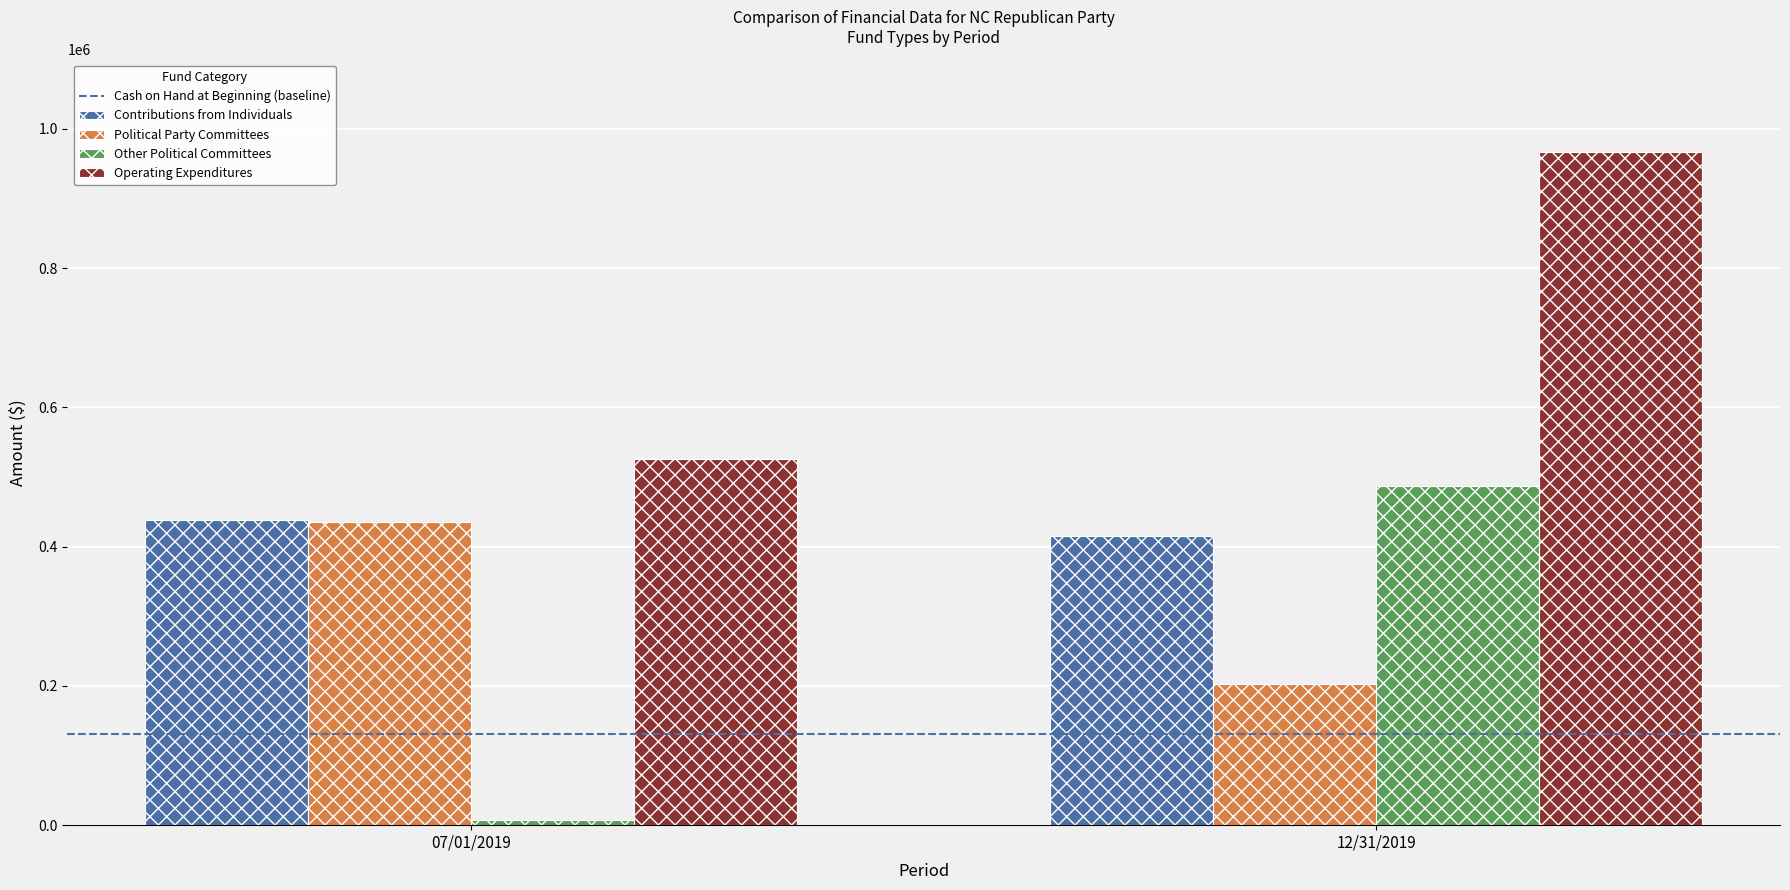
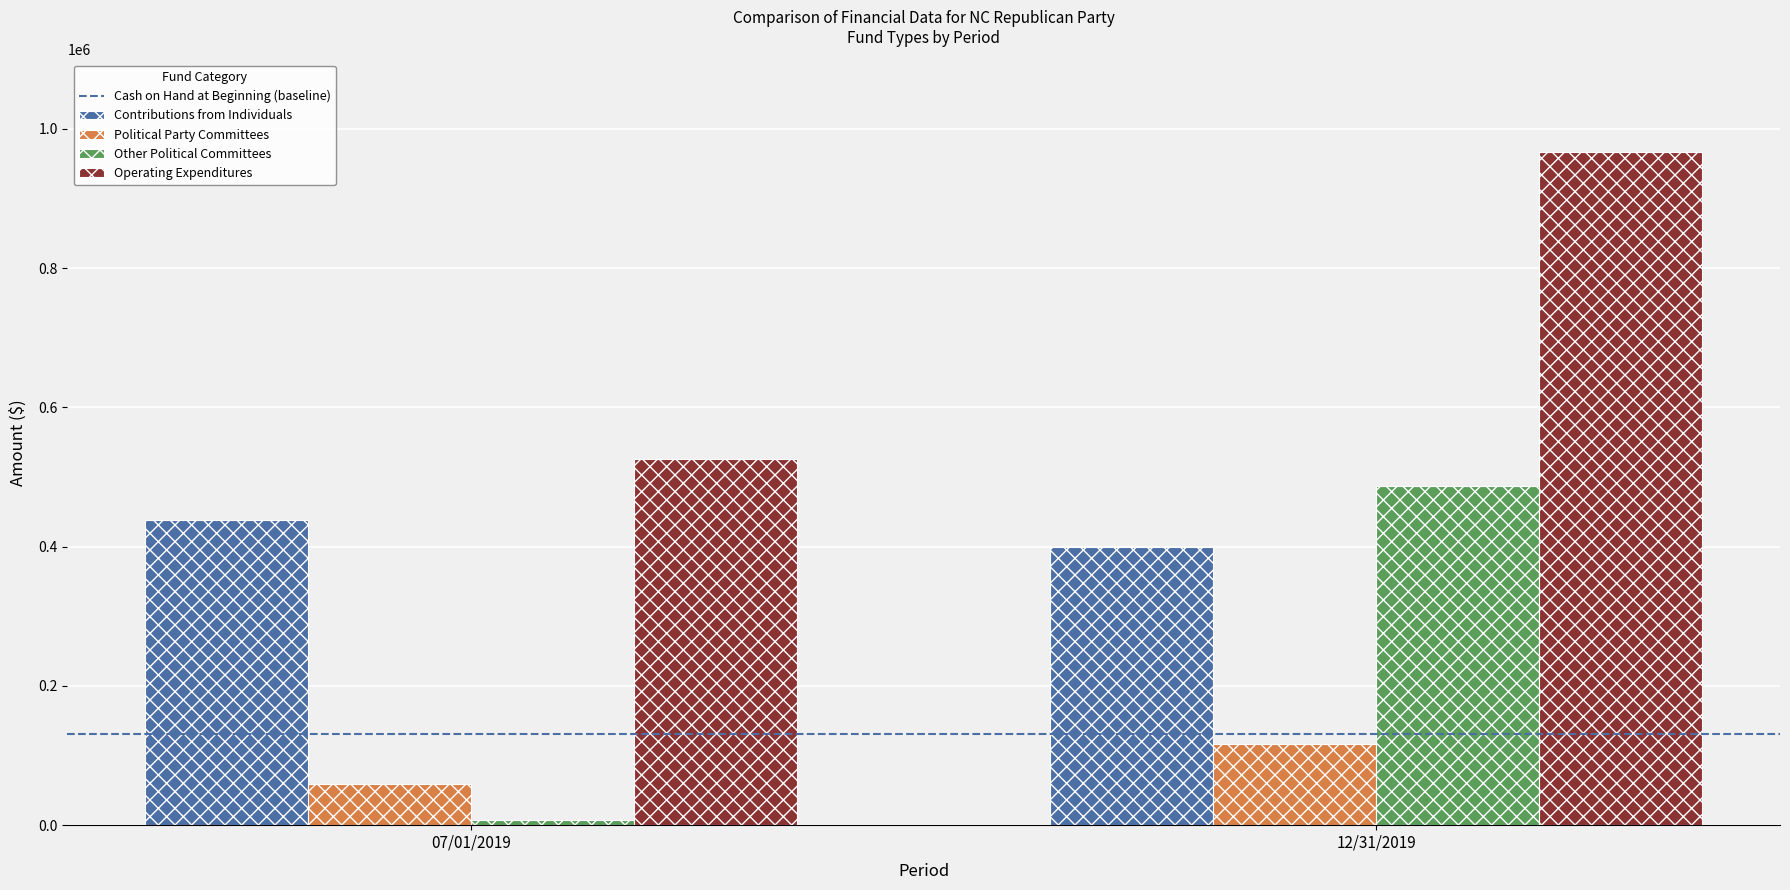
Political Party Committees, 07/01/2019: 440000 -> 60000
Contributions from Individuals, 12/31/2019: 420000 -> 400000
Political Party Committees, 12/31/2019: 200000 -> 120000
